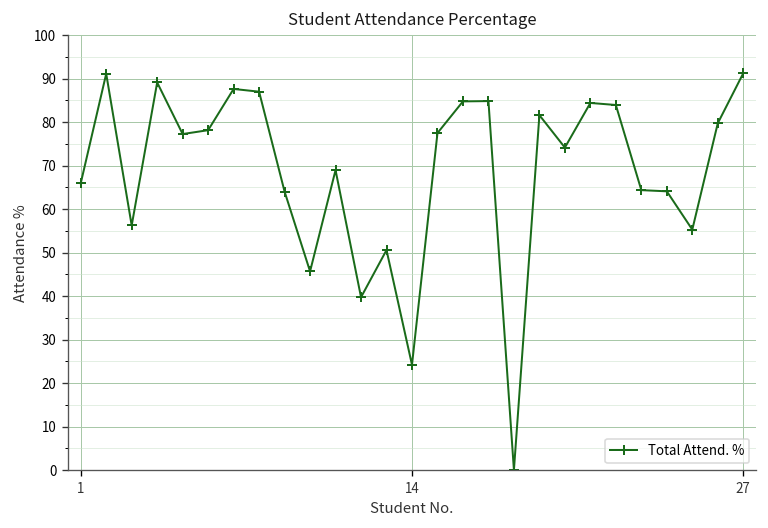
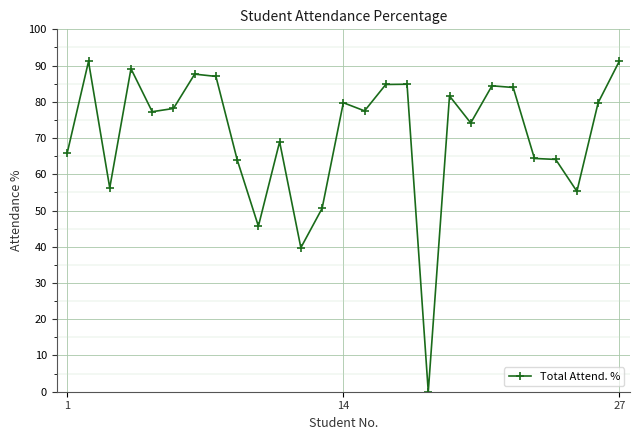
14: 24 -> 80
